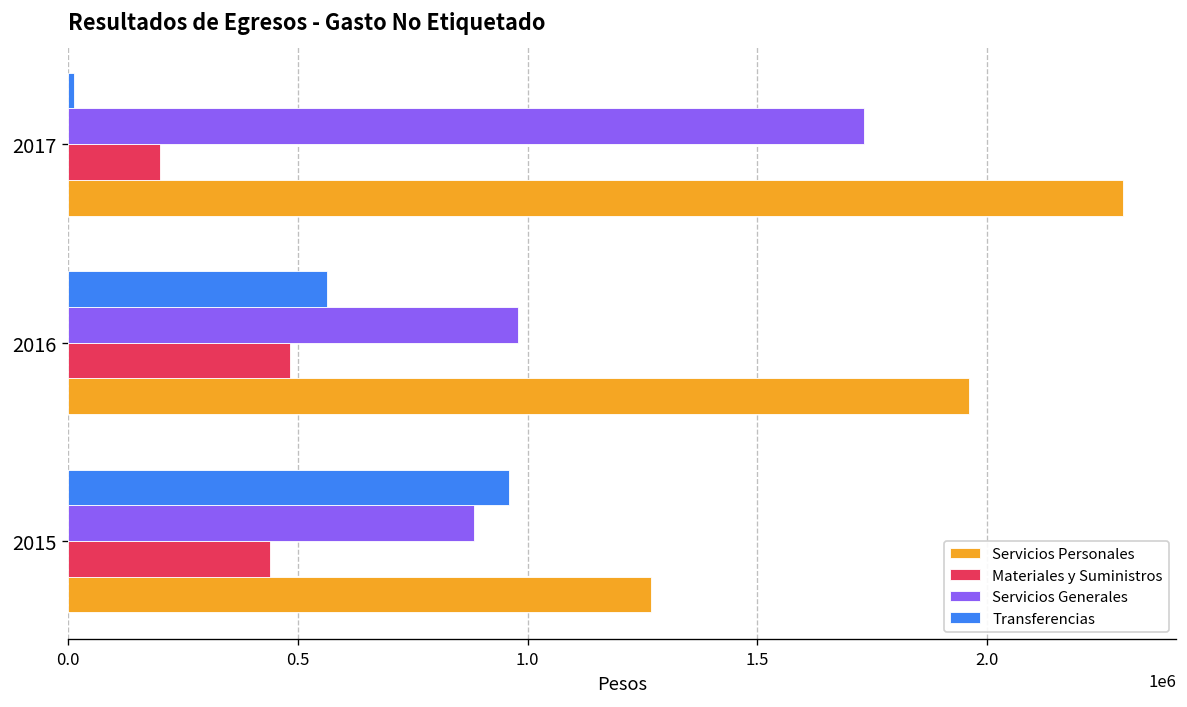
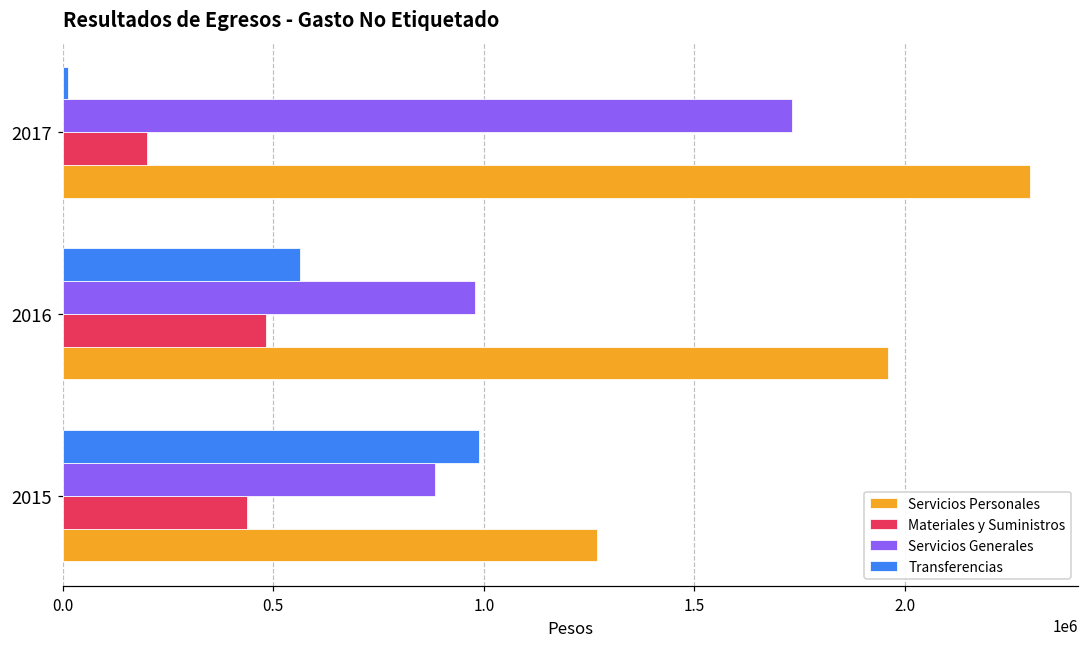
Transferencias, 2015: 960000 -> 990000
